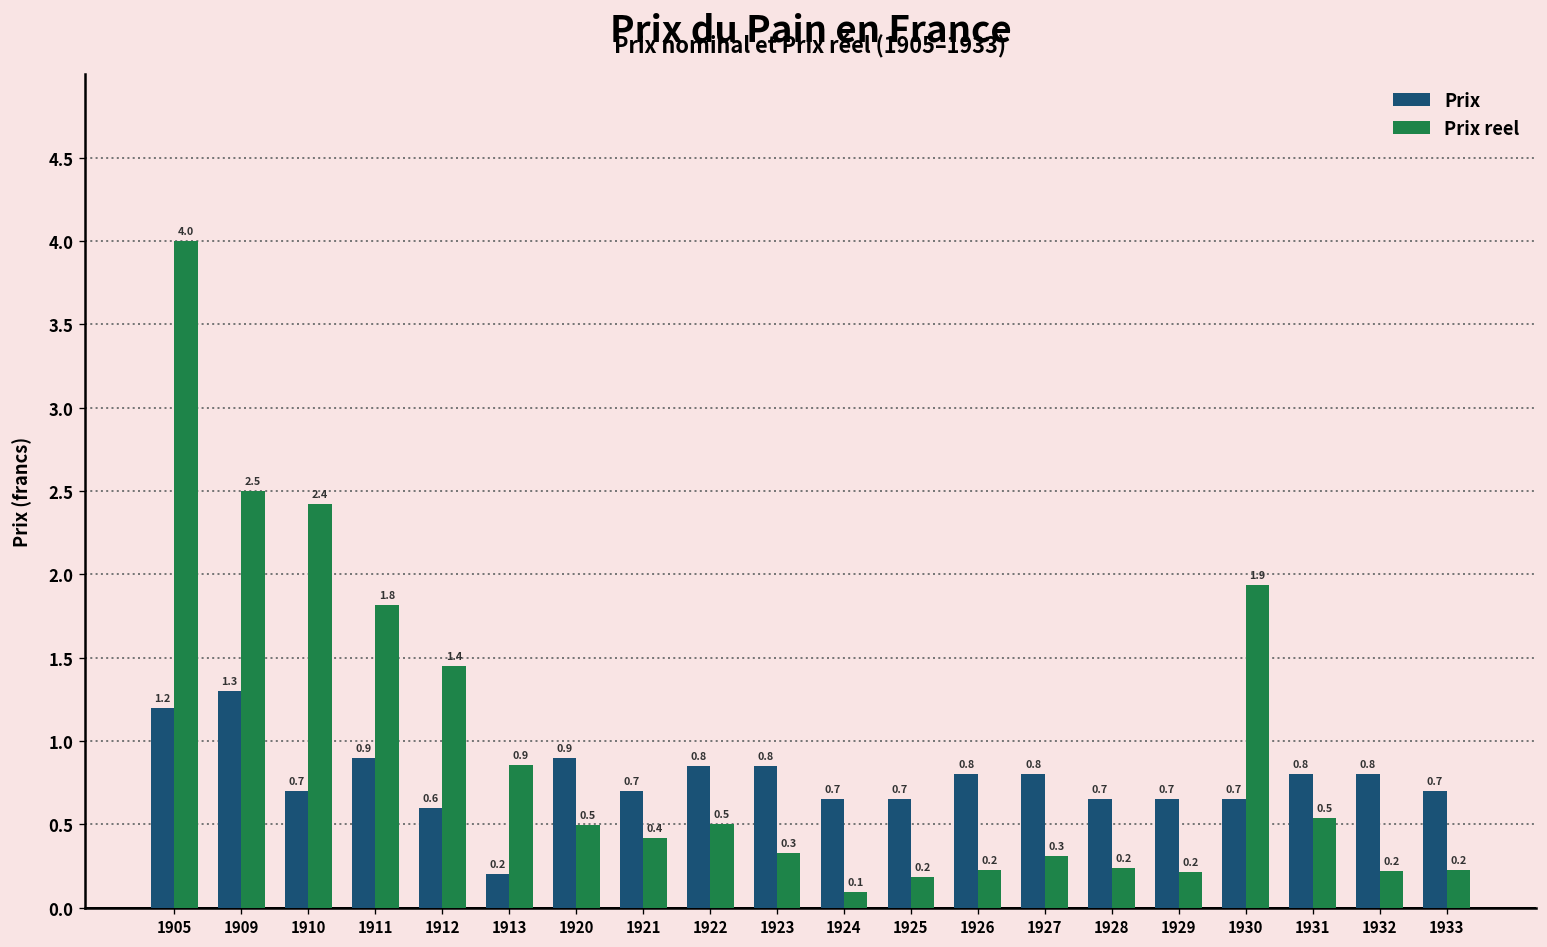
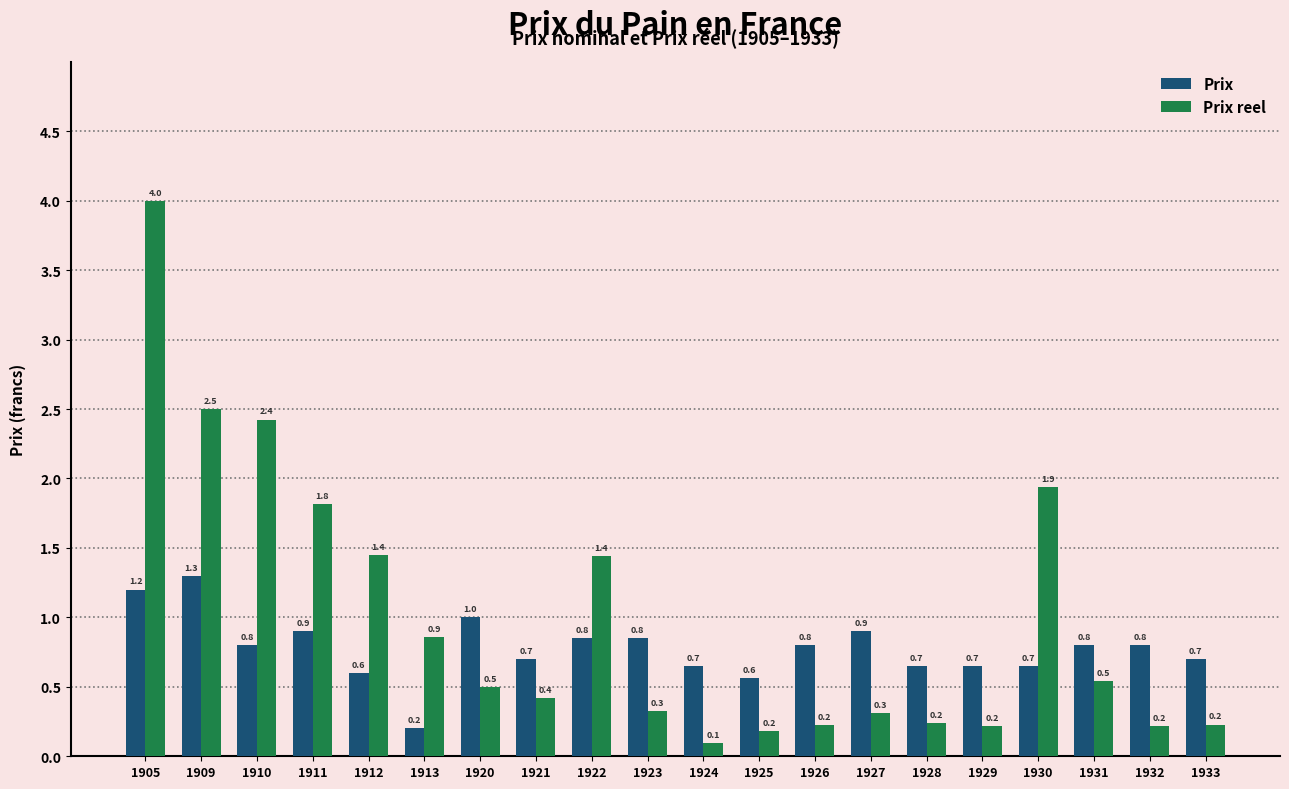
Prix, 1910: 0.7 -> 0.8
Prix, 1920: 0.9 -> 1.0
Prix reel, 1922: 0.5 -> 1.4
Prix, 1925: 0.7 -> 0.6
Prix, 1927: 0.8 -> 0.9
